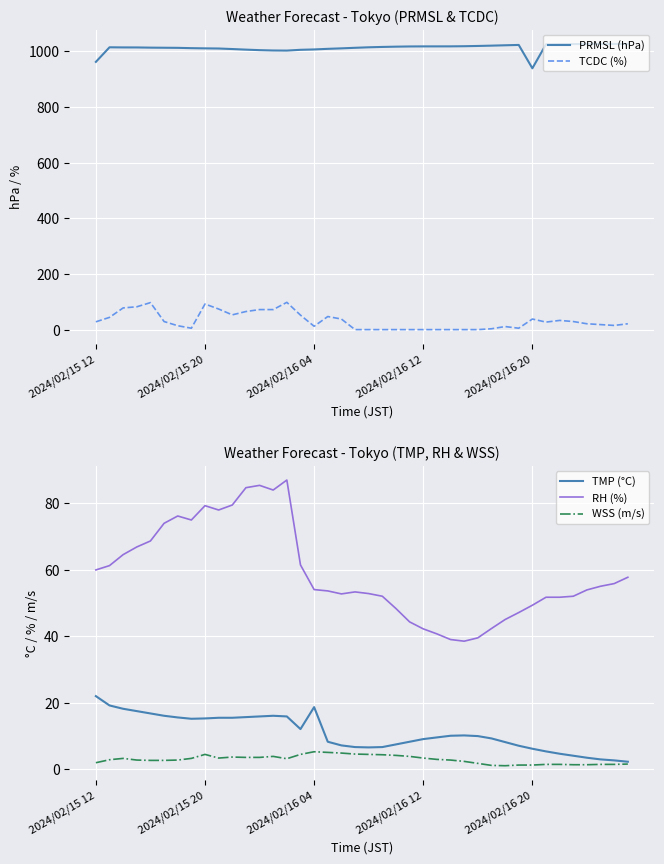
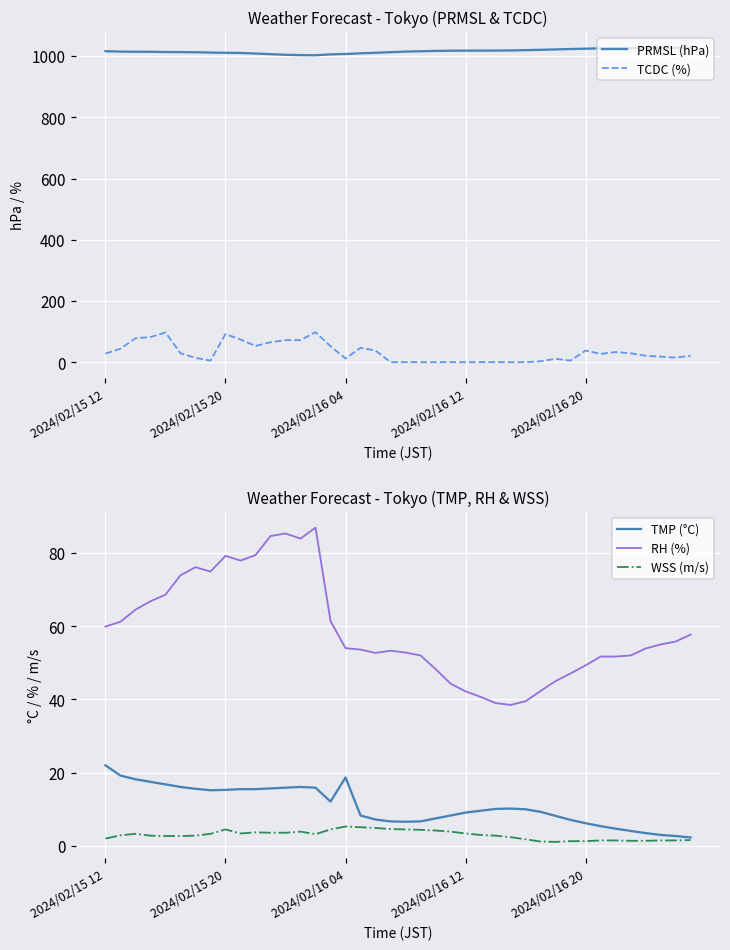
Weather Forecast - Tokyo (PRMSL & TCDC), PRMSL (hPa), 2024/02/15 12: 960 -> 1020
Weather Forecast - Tokyo (PRMSL & TCDC), PRMSL (hPa), 2024/02/16 20: 940 -> 1020
